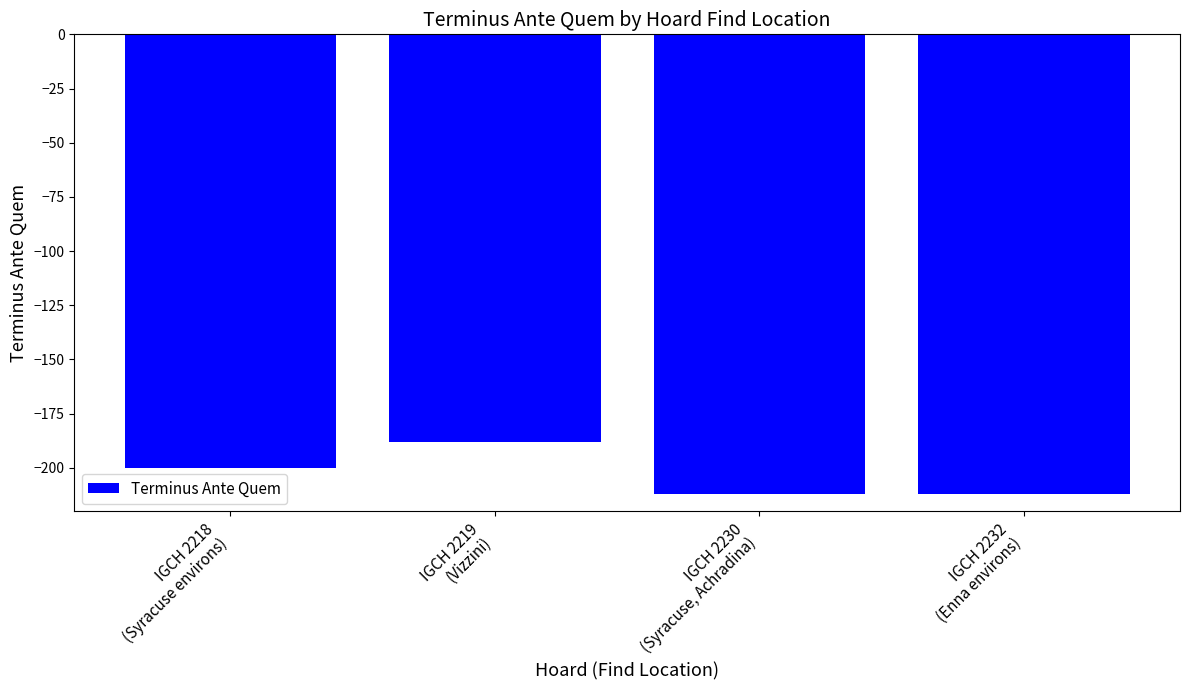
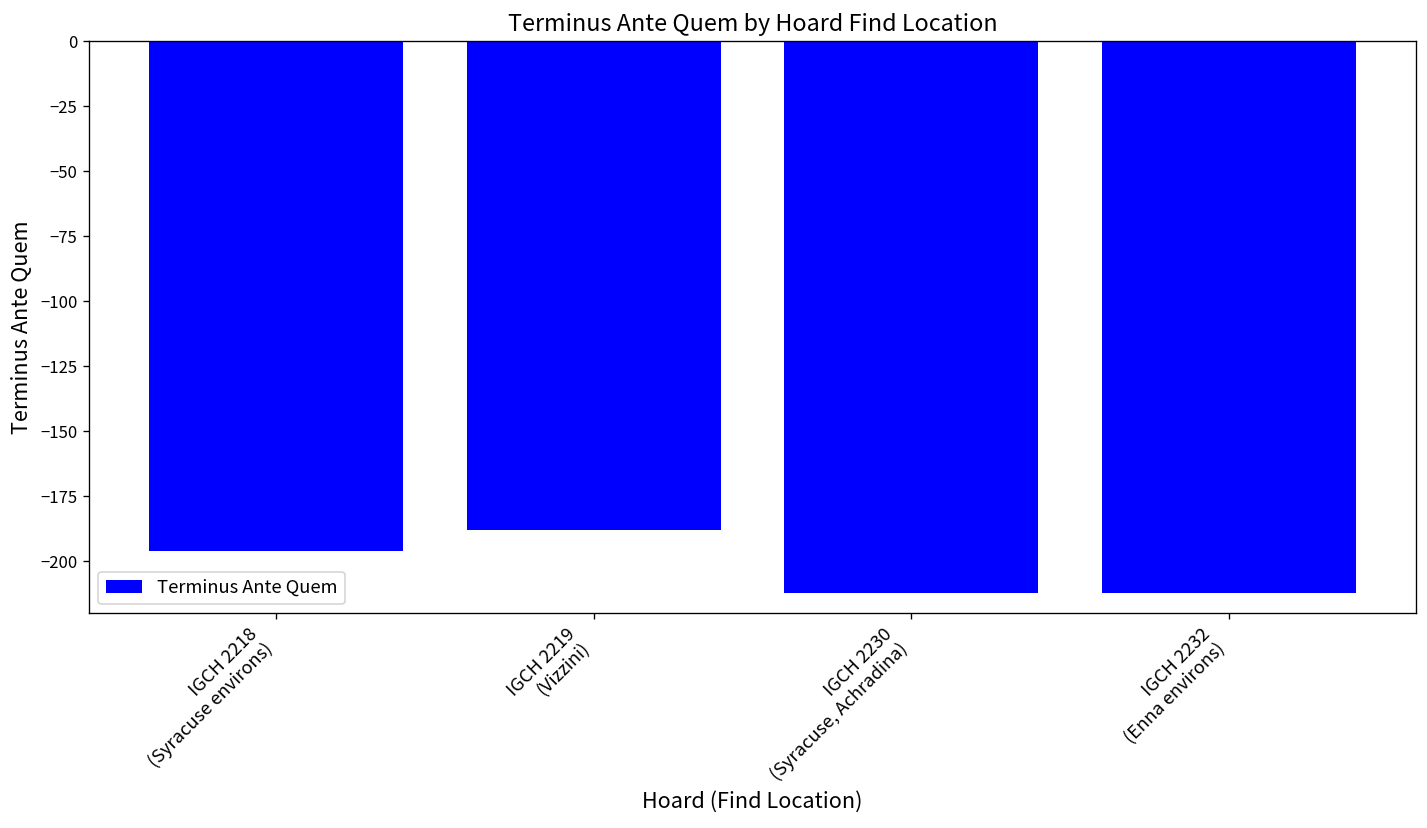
IGCH 2218 (Syracuse environs): -200 -> -196
